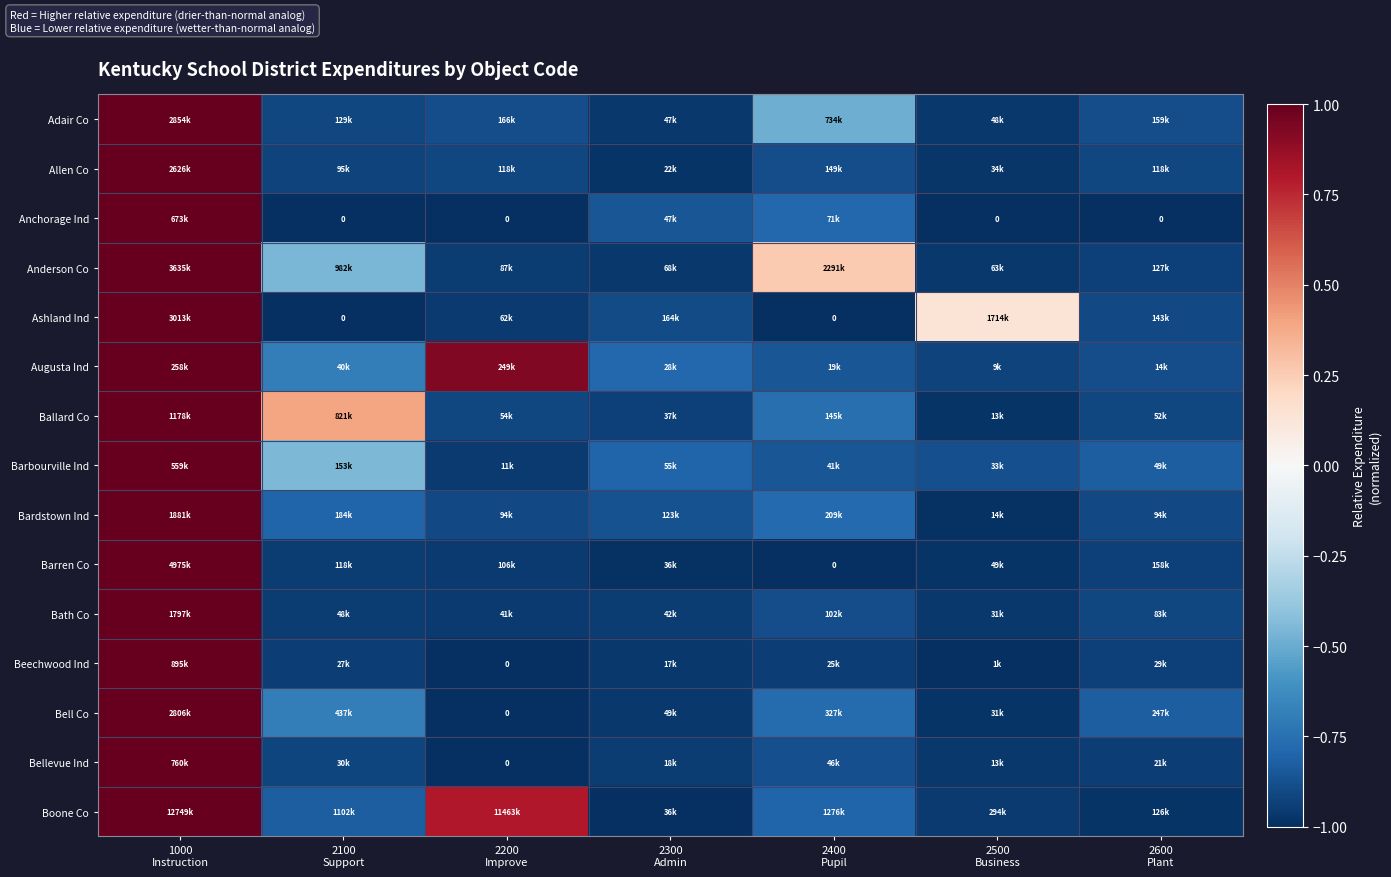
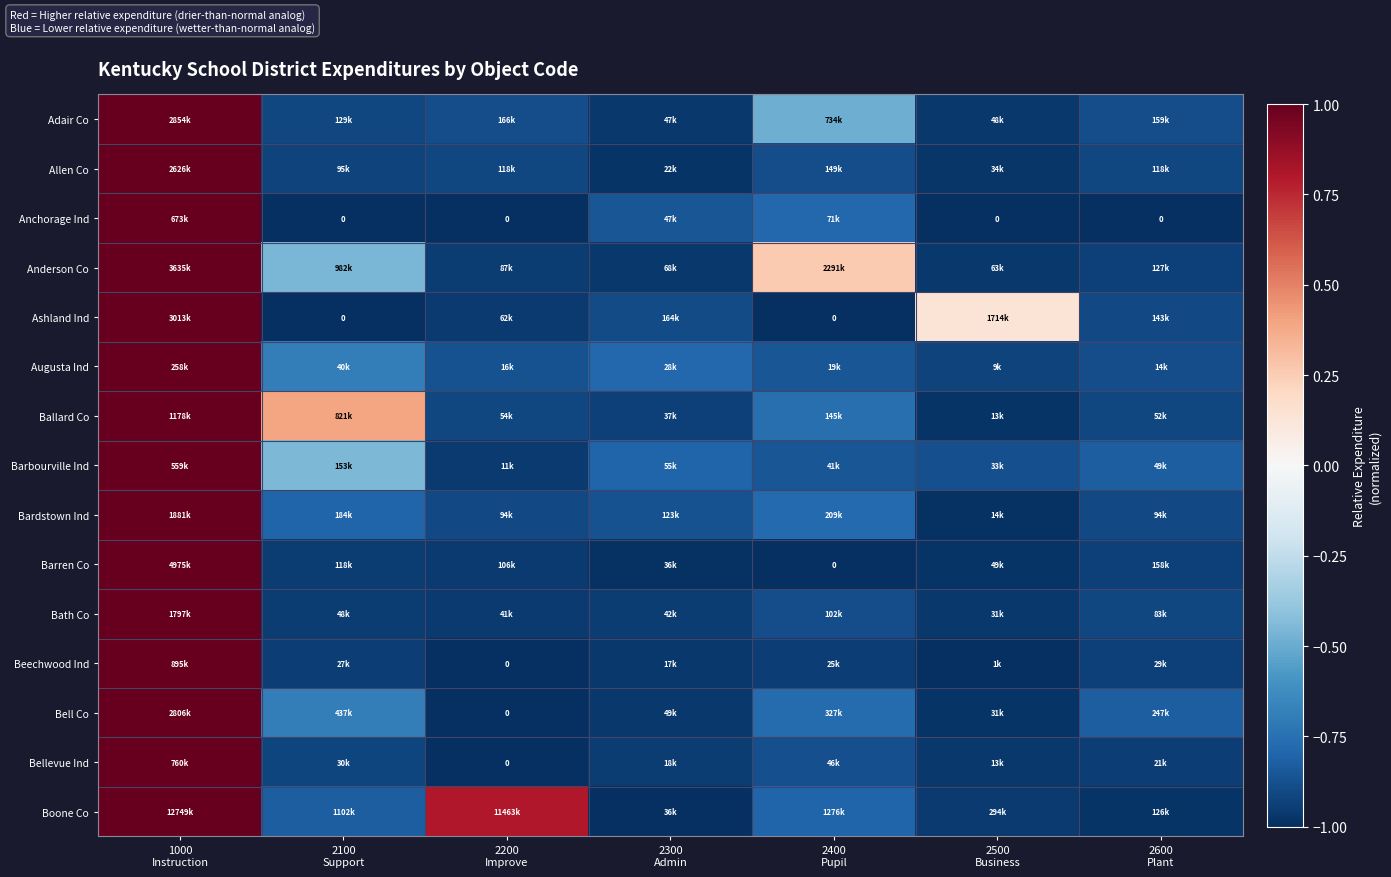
Augusta Ind, 2200 Improve: 249k -> 16k
